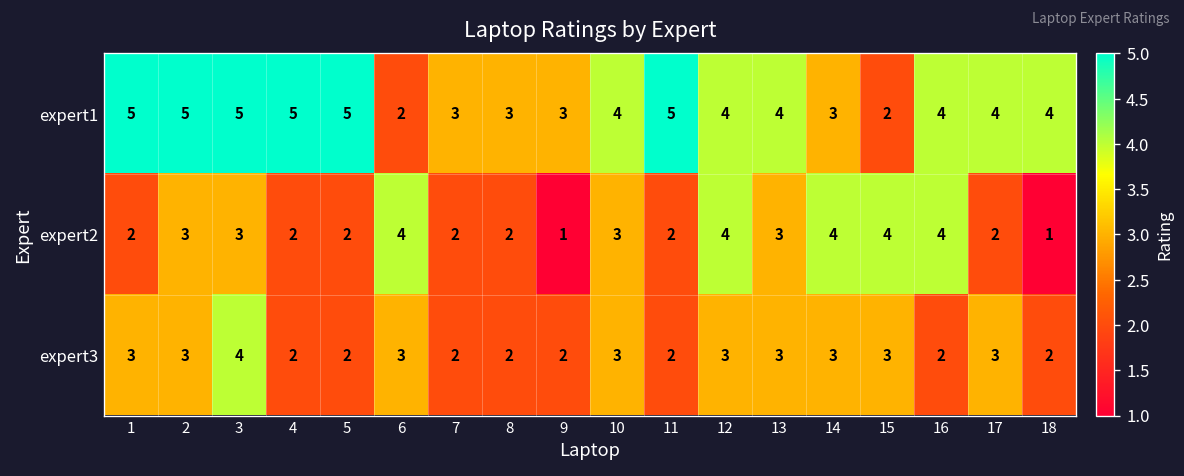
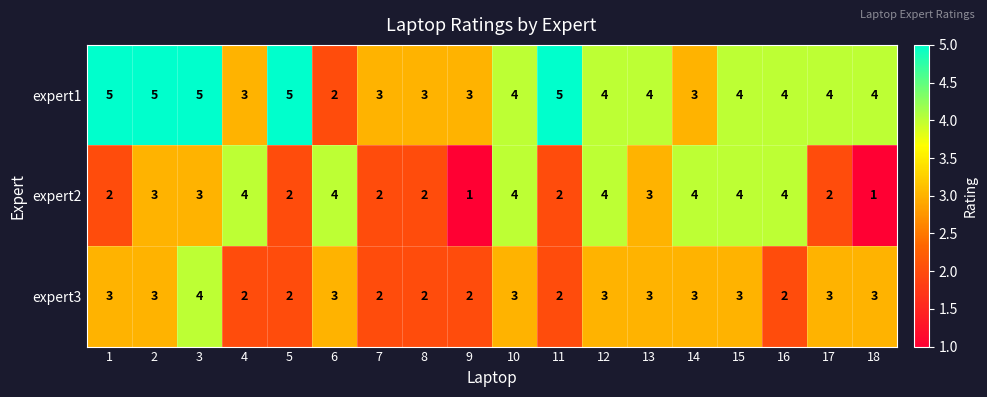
expert1, 4: 5 -> 3
expert1, 15: 2 -> 4
expert2, 4: 2 -> 4
expert2, 10: 3 -> 4
expert3, 18: 2 -> 3
